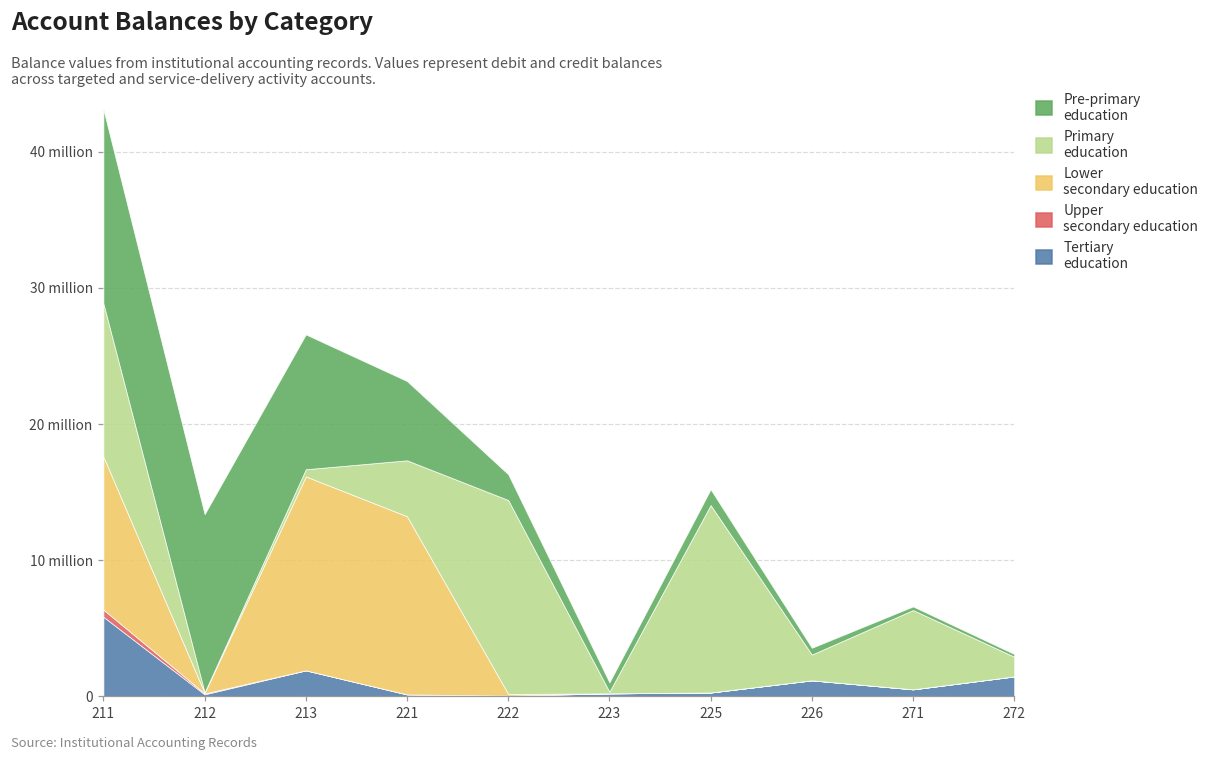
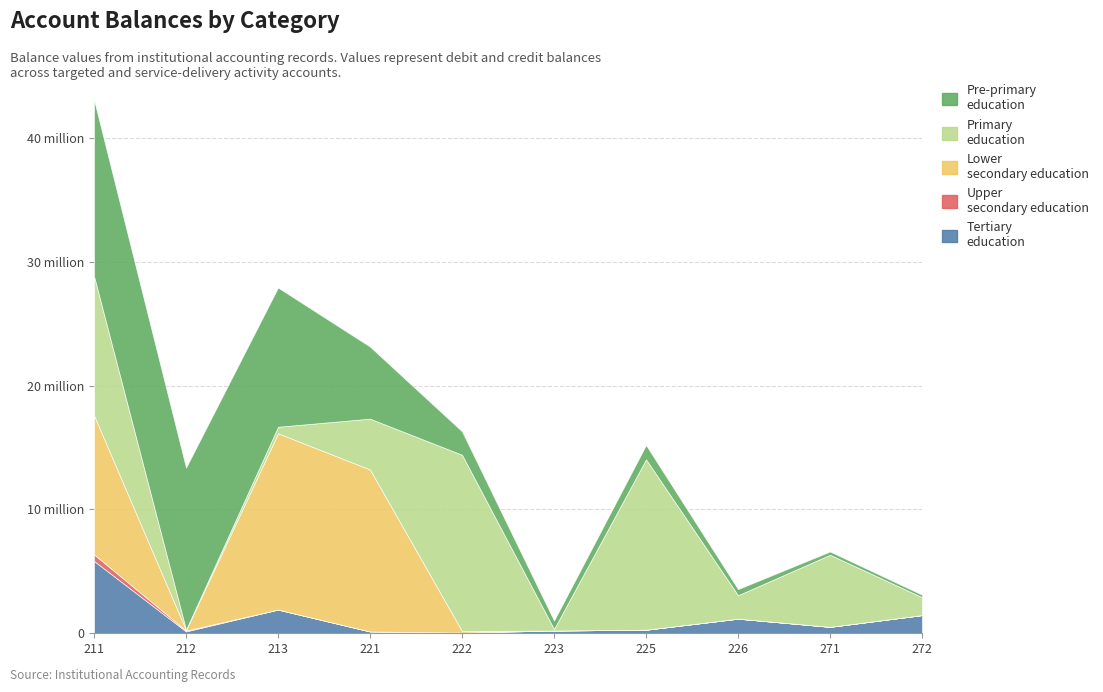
Pre-primary education, 213: 9.9 million -> 11.3 million
